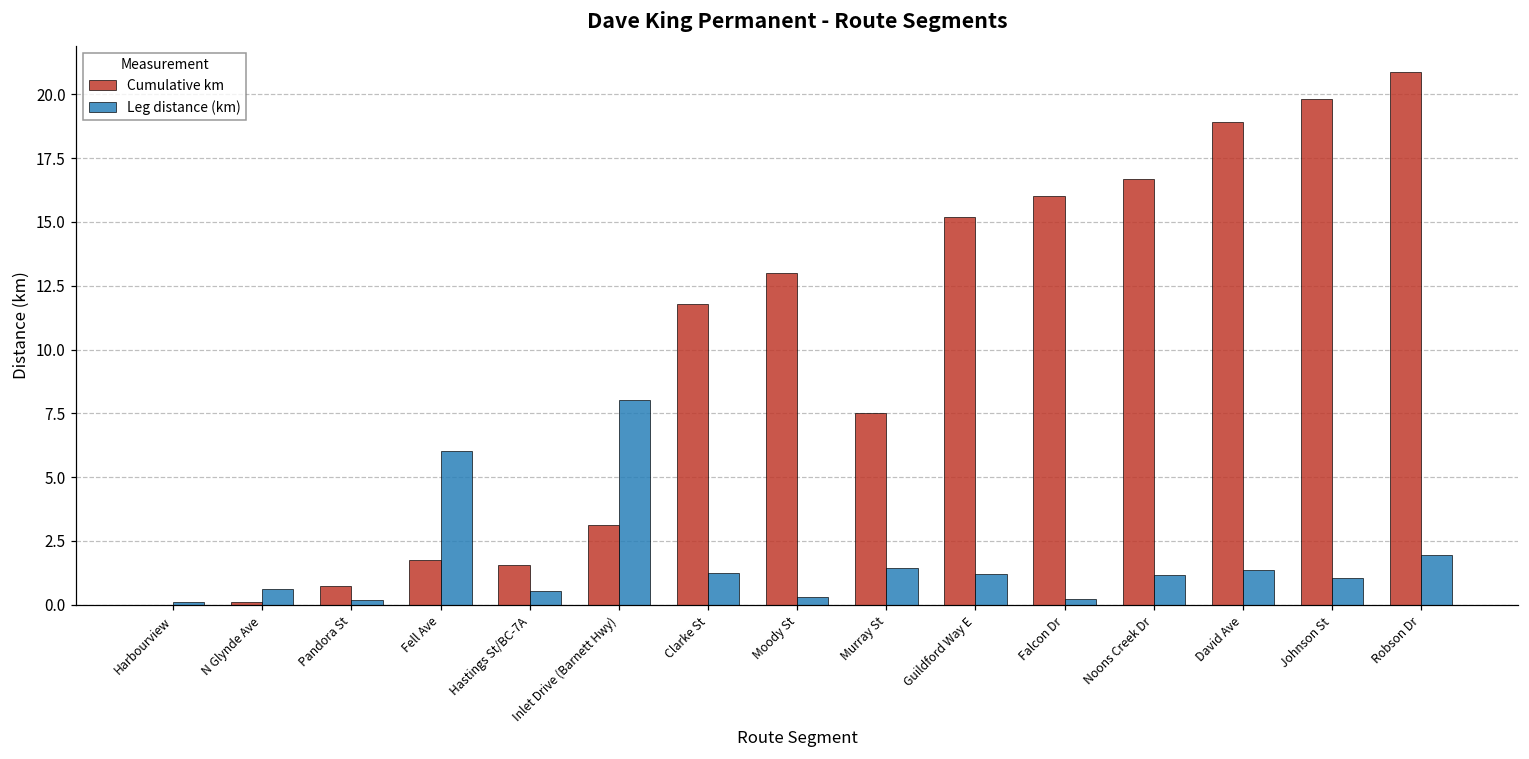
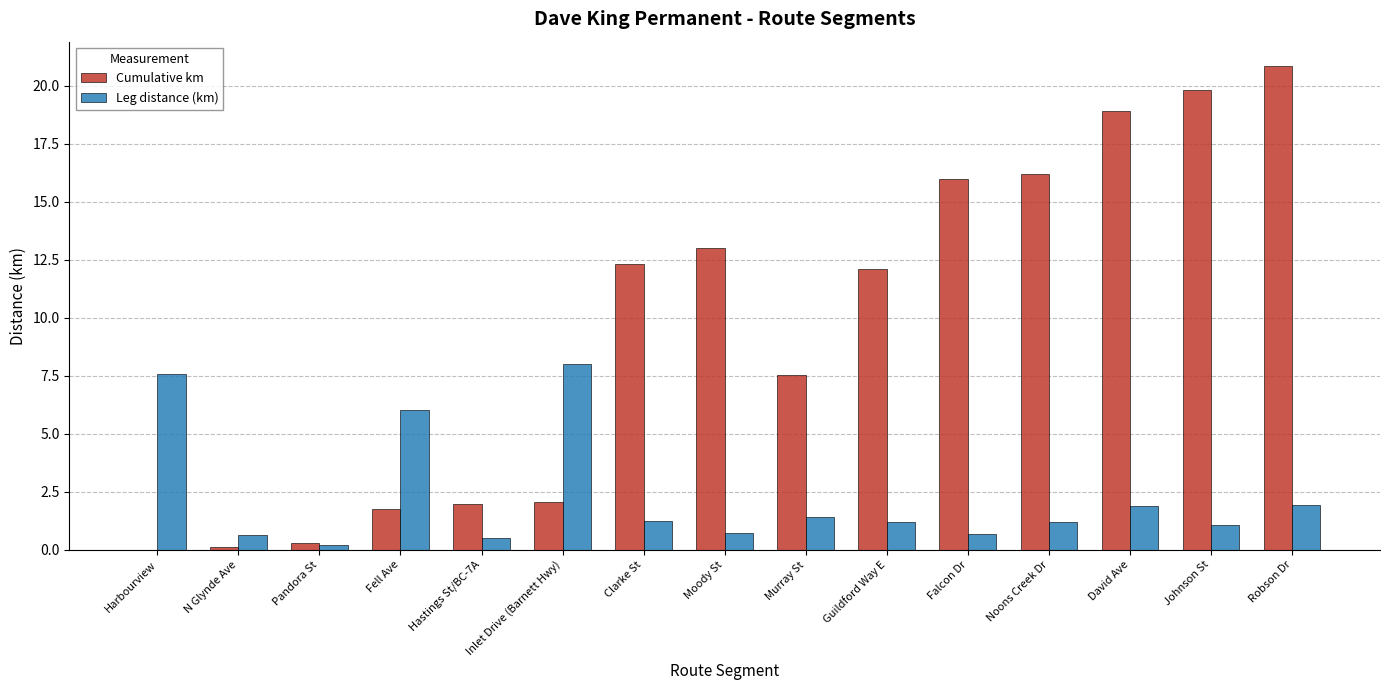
Leg distance (km), Harbourview: 0.1 -> 7.6
Cumulative km, Pandora St: 0.7 -> 0.3
Cumulative km, Hastings St/BC-7A: 1.5 -> 2.0
Cumulative km, Inlet Drive (Barnett Hwy): 3.1 -> 2.1
Cumulative km, Clarke St: 11.8 -> 12.3
Leg distance (km), Moody St: 0.3 -> 0.7
Cumulative km, Guildford Way E: 15.2 -> 12.1
Leg distance (km), Falcon Dr: 0.2 -> 0.7
Cumulative km, Noons Creek Dr: 16.7 -> 16.2
Leg distance (km), David Ave: 1.4 -> 1.9
